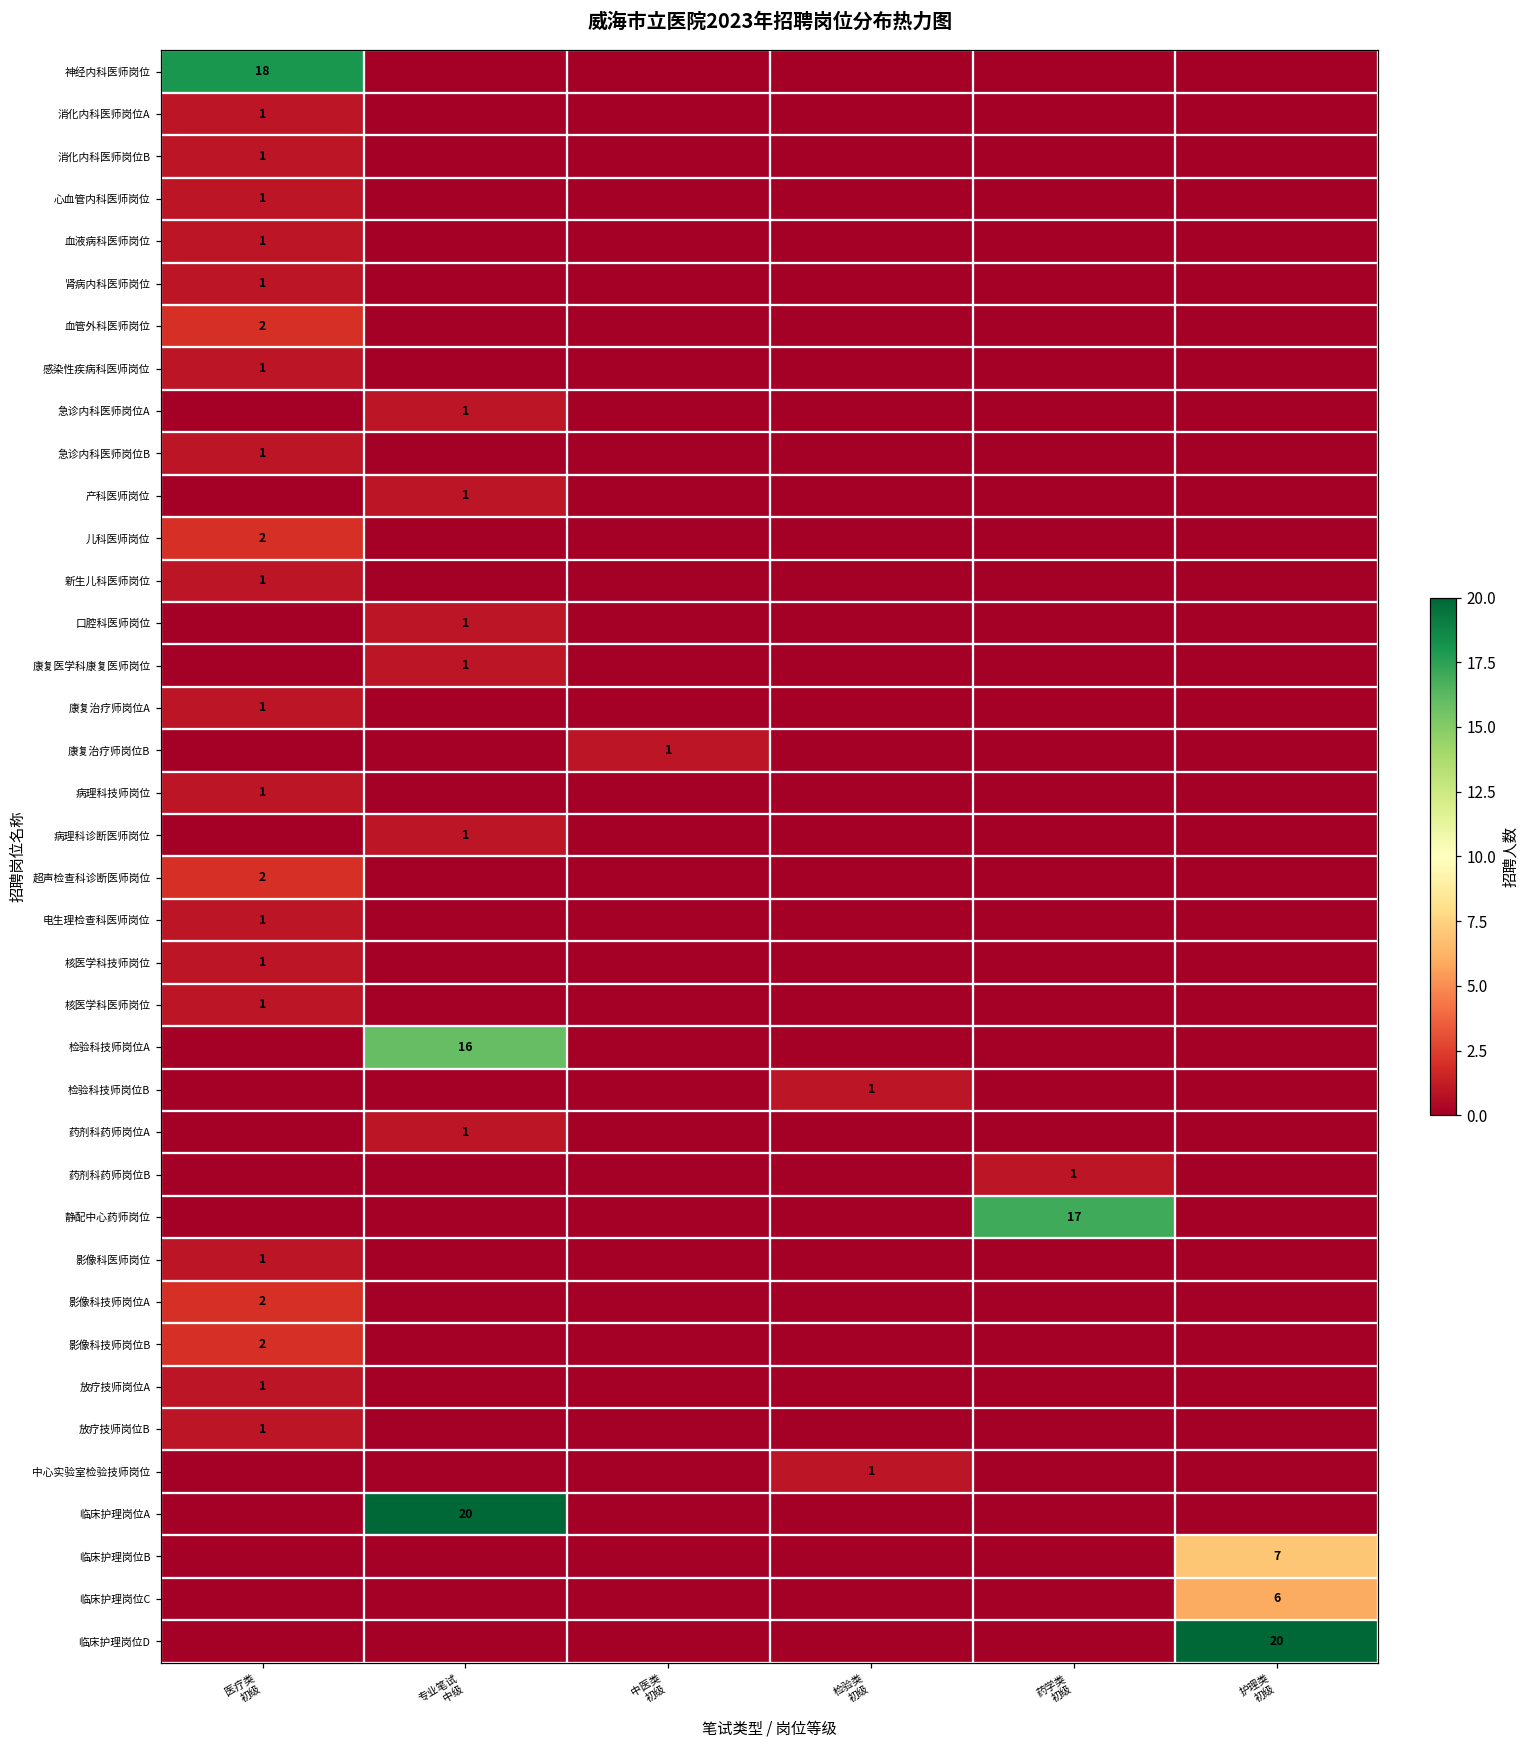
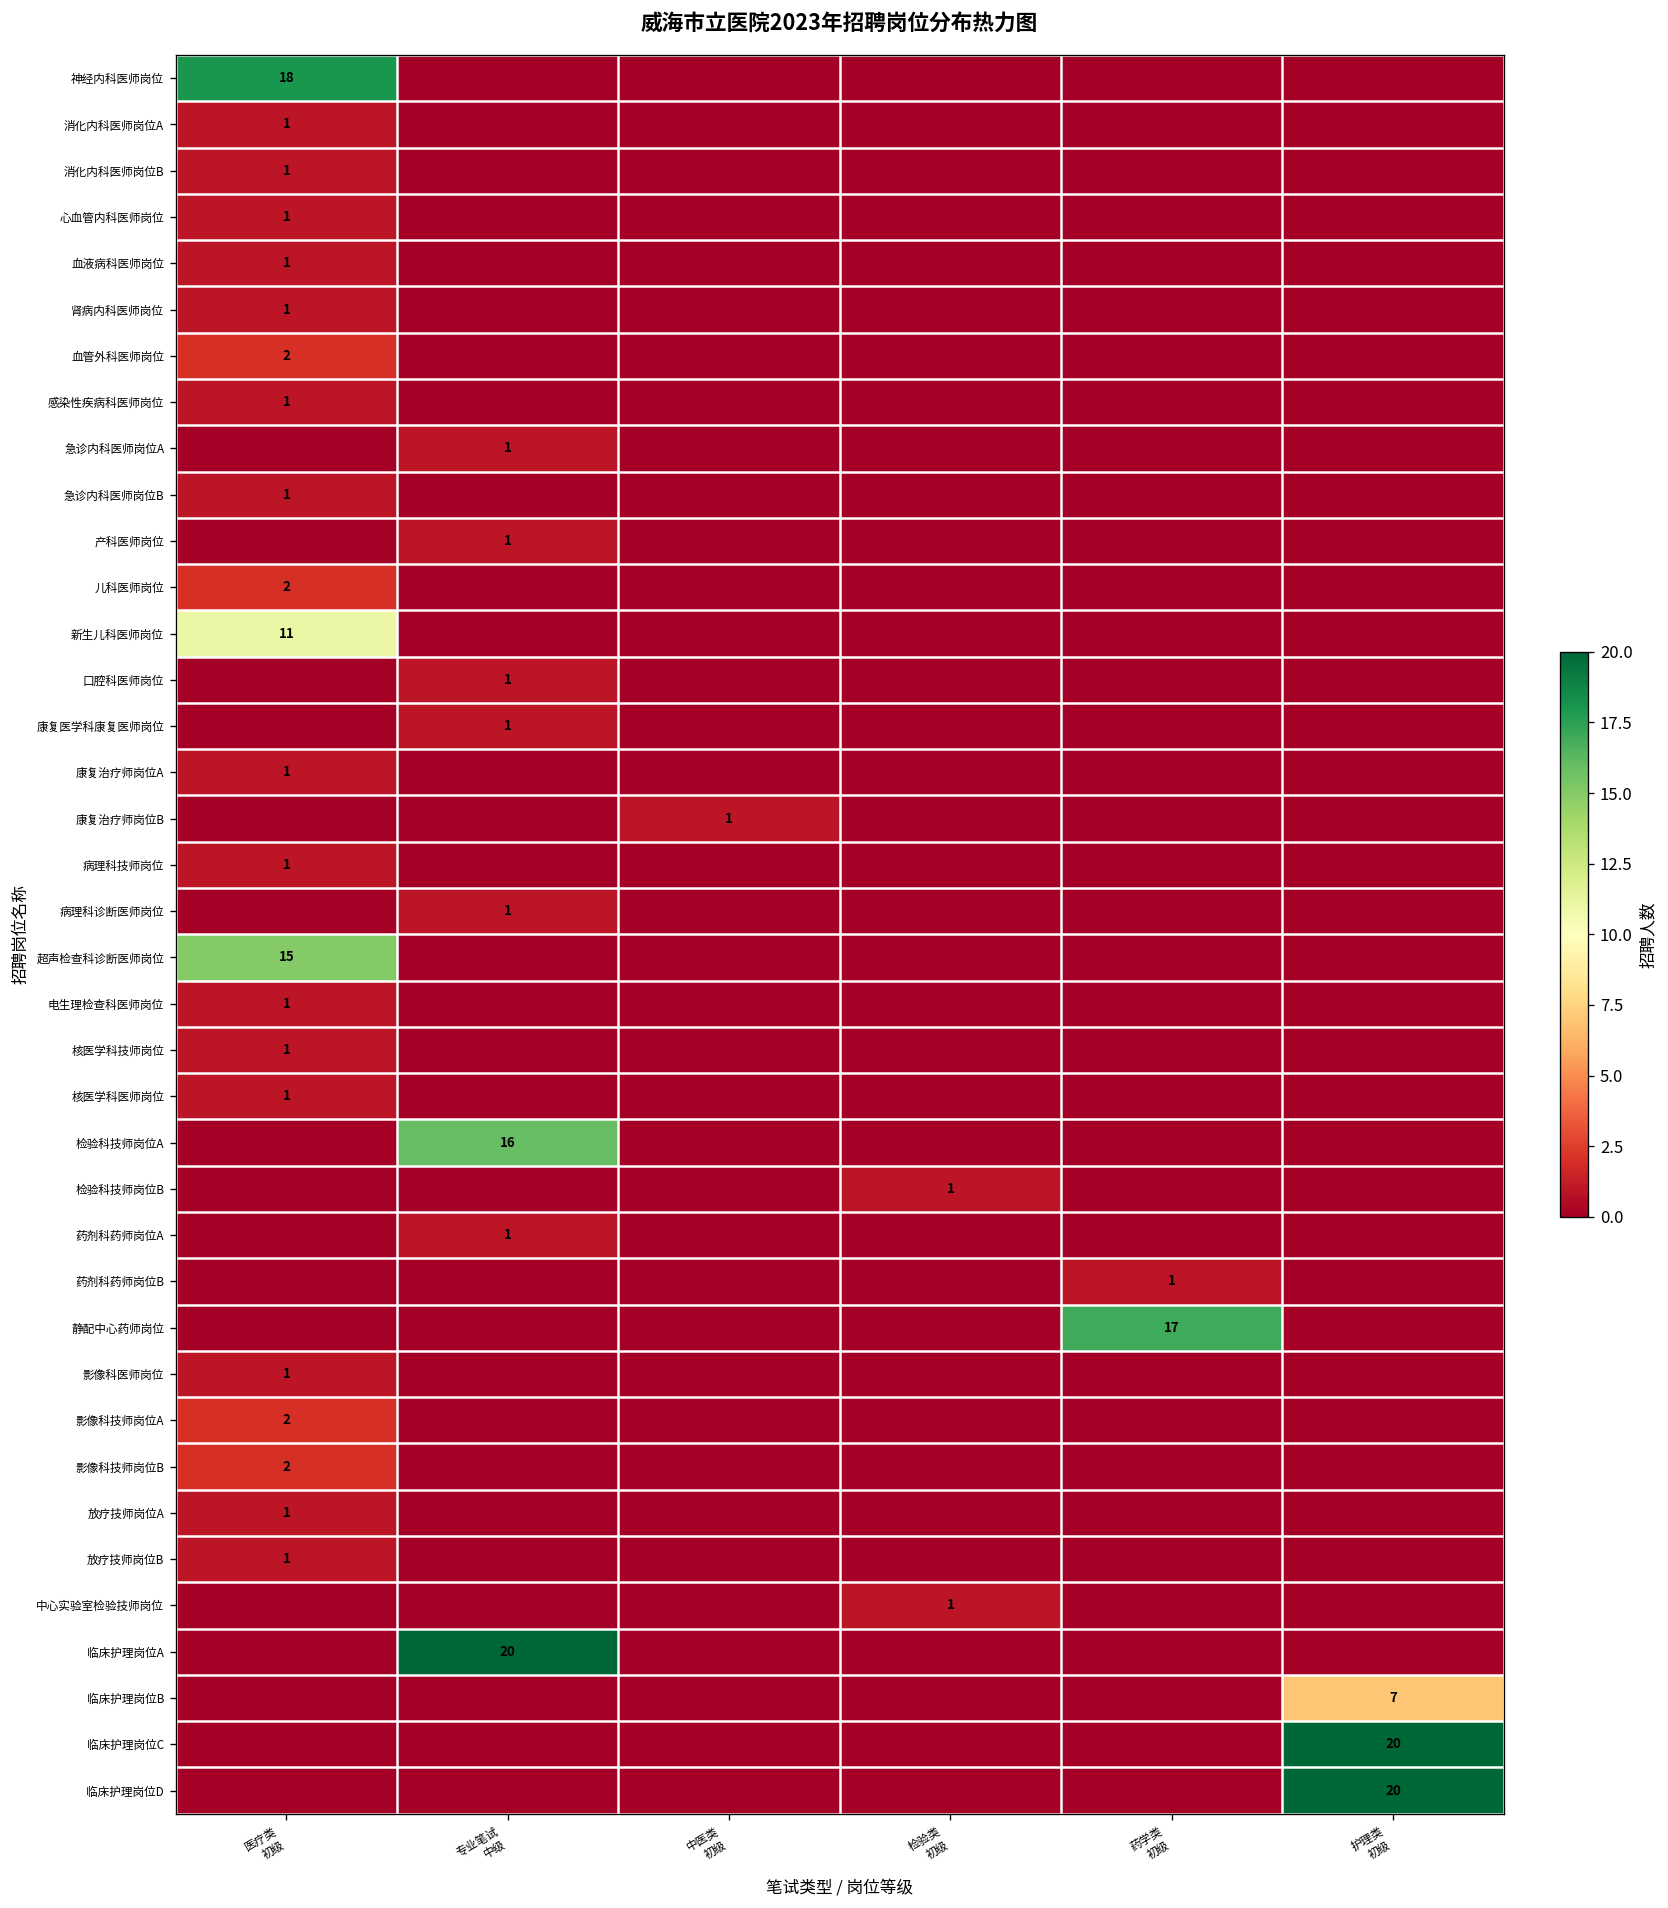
新生儿科医师岗位, 医疗类 初级: 1 -> 11
超声检查科诊断医师岗位, 医疗类 初级: 2 -> 15
临床护理岗位C, 护理类 初级: 6 -> 20
